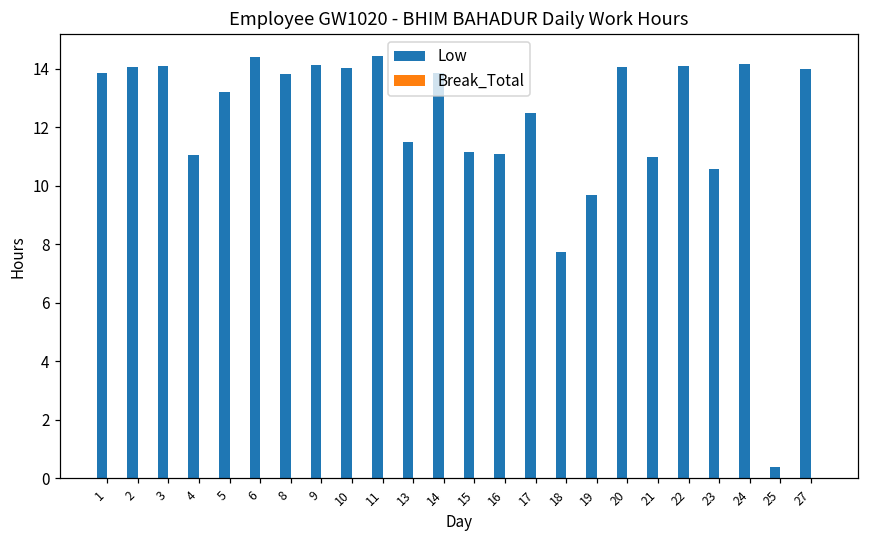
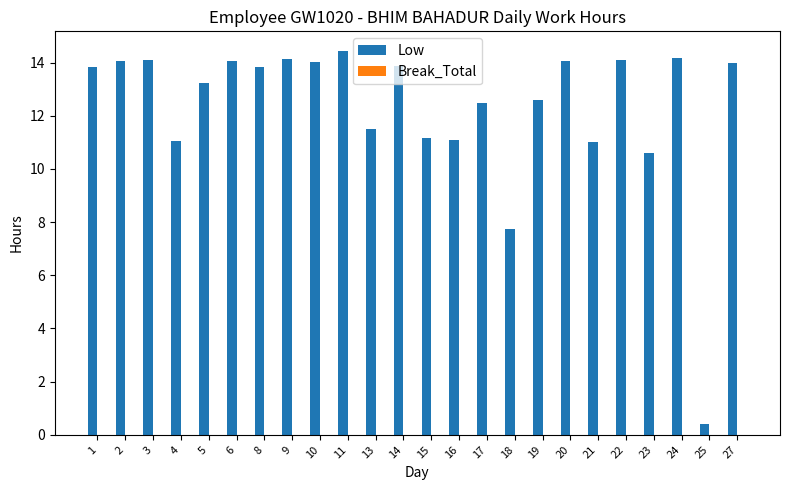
Low, 6: 14.4 -> 14.0
Low, 19: 9.7 -> 12.6
